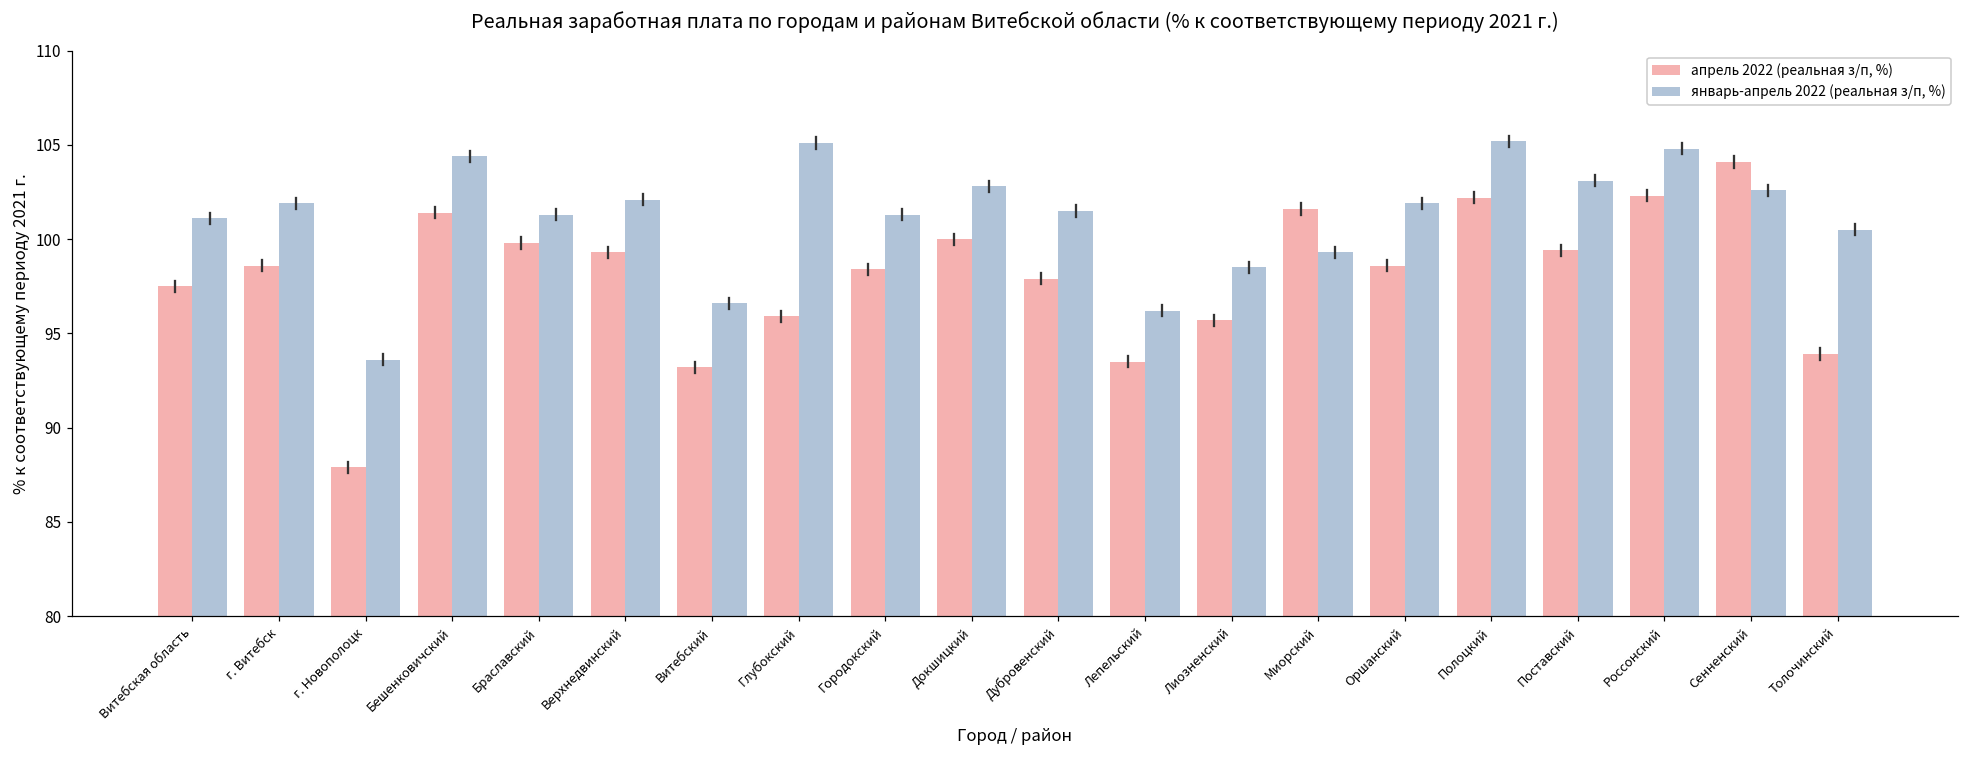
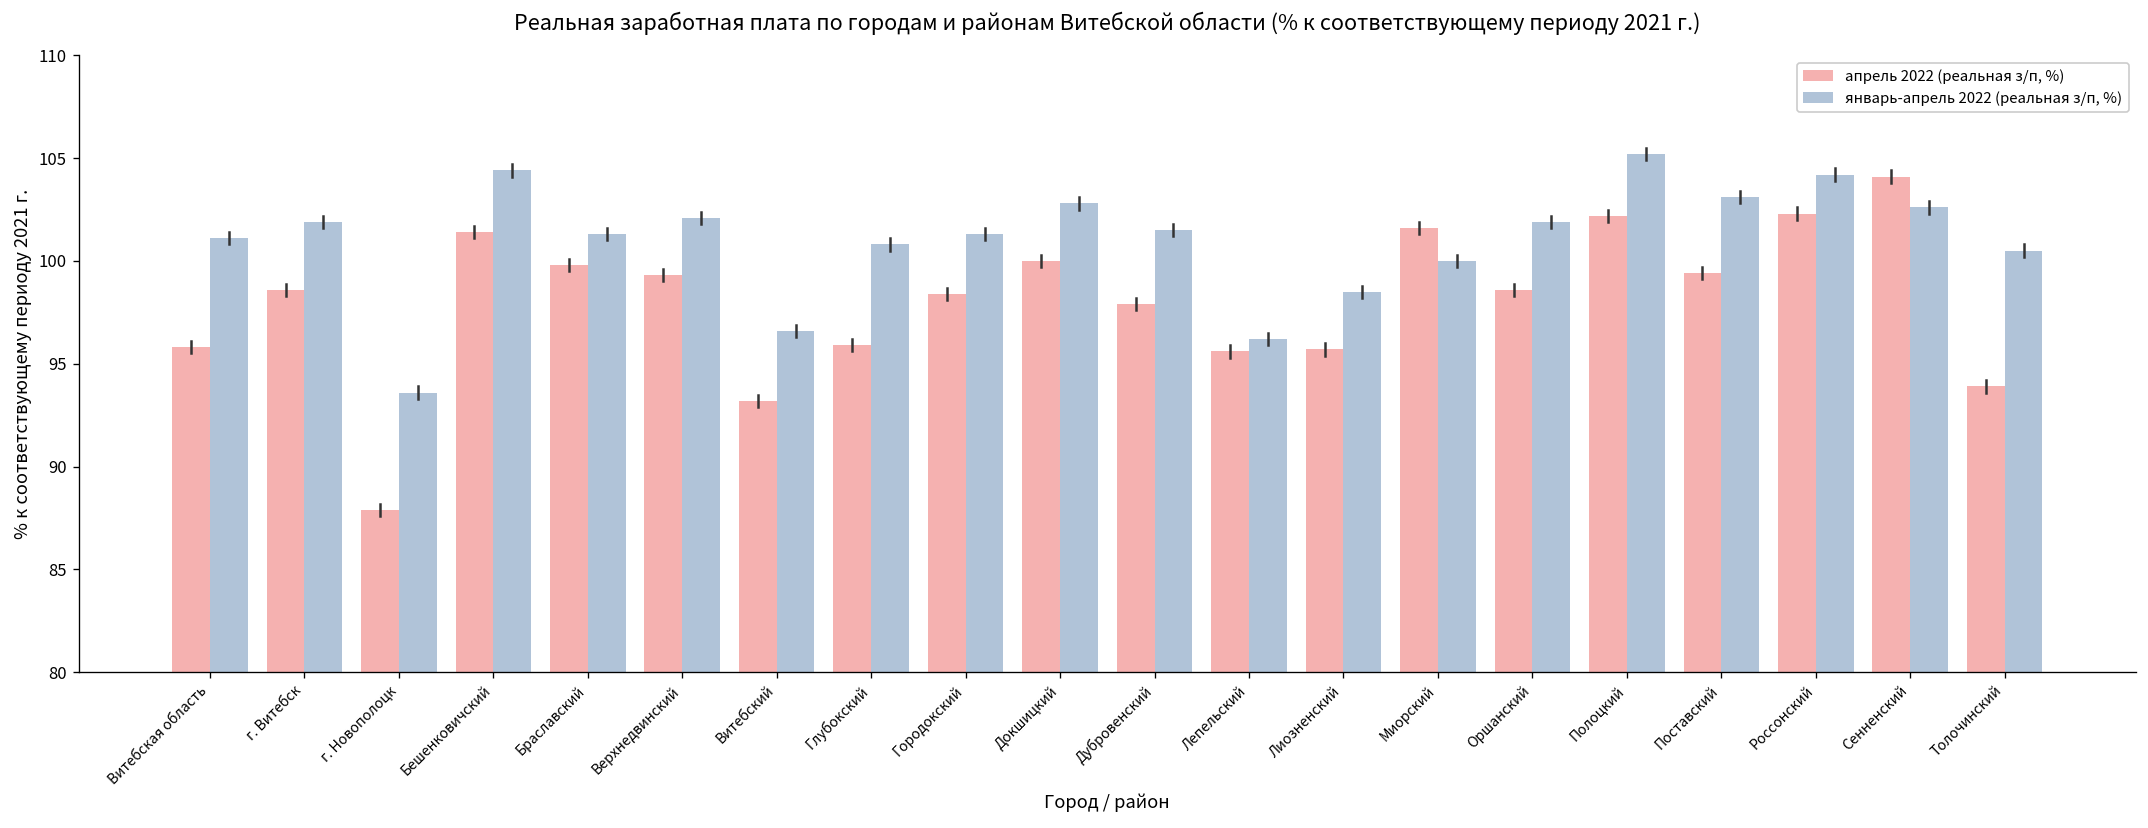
апрель 2022 (реальная з/п, %), Витебская область: 97.5 -> 95.8
январь-апрель 2022 (реальная з/п, %), Глубокский: 105.1 -> 100.8
апрель 2022 (реальная з/п, %), Лепельский: 93.5 -> 95.6
январь-апрель 2022 (реальная з/п, %), Миорский: 99.3 -> 100.0
январь-апрель 2022 (реальная з/п, %), Россонский: 104.8 -> 104.2
